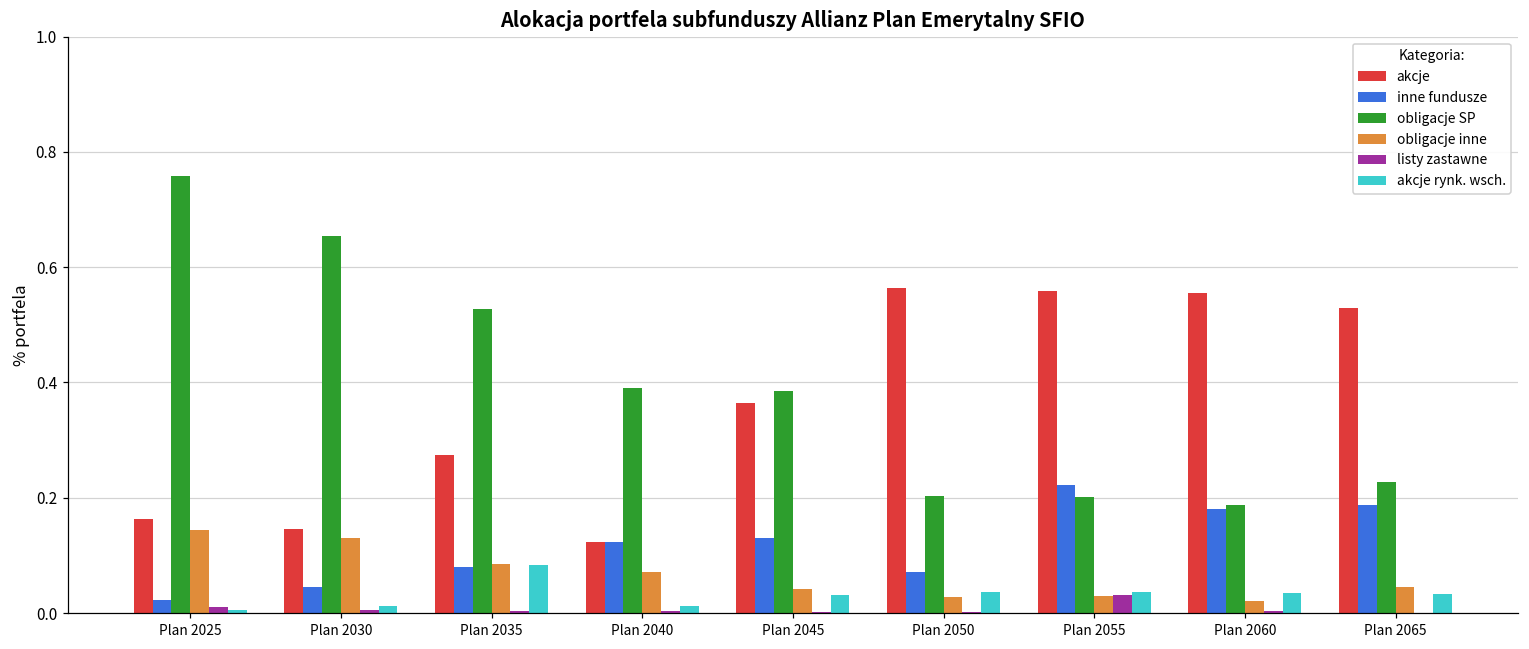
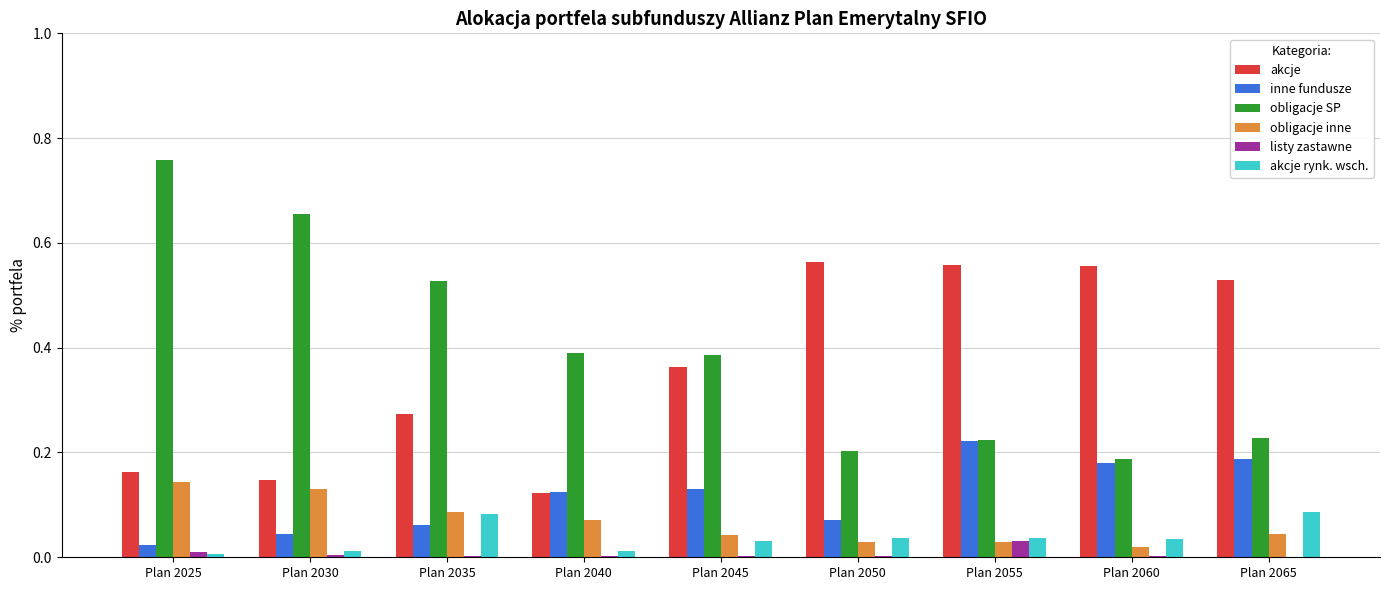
inne fundusze, Plan 2035: 0.08 -> 0.06
obligacje SP, Plan 2055: 0.20 -> 0.22
akcje rynk. wsch., Plan 2065: 0.03 -> 0.09
